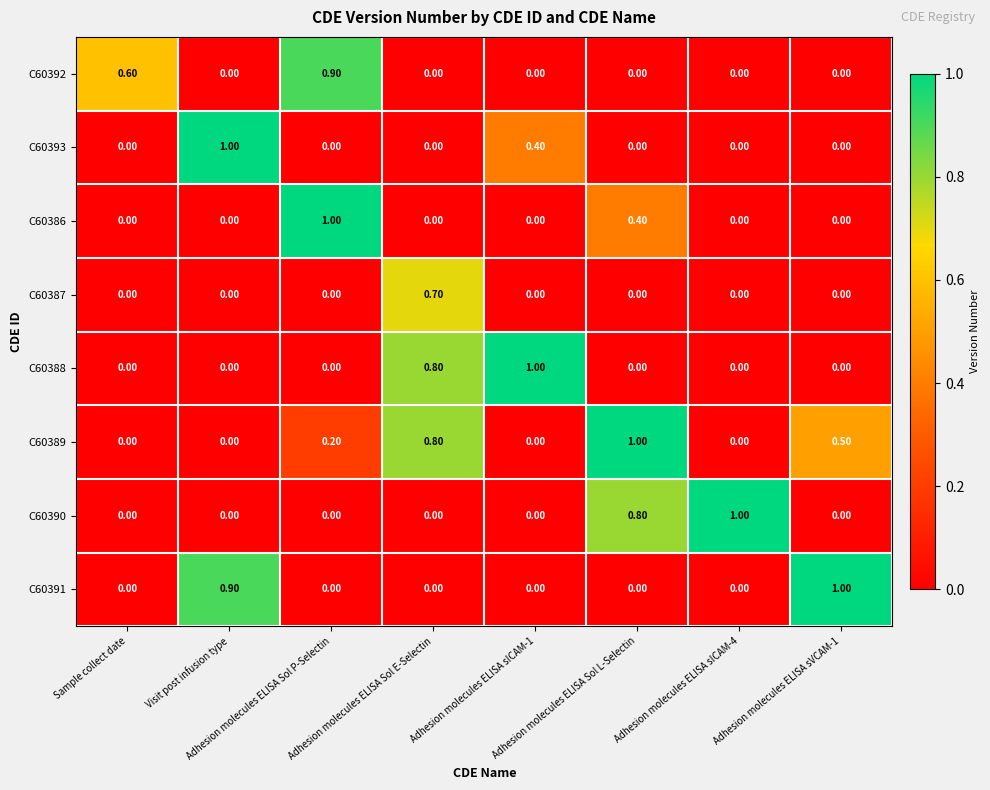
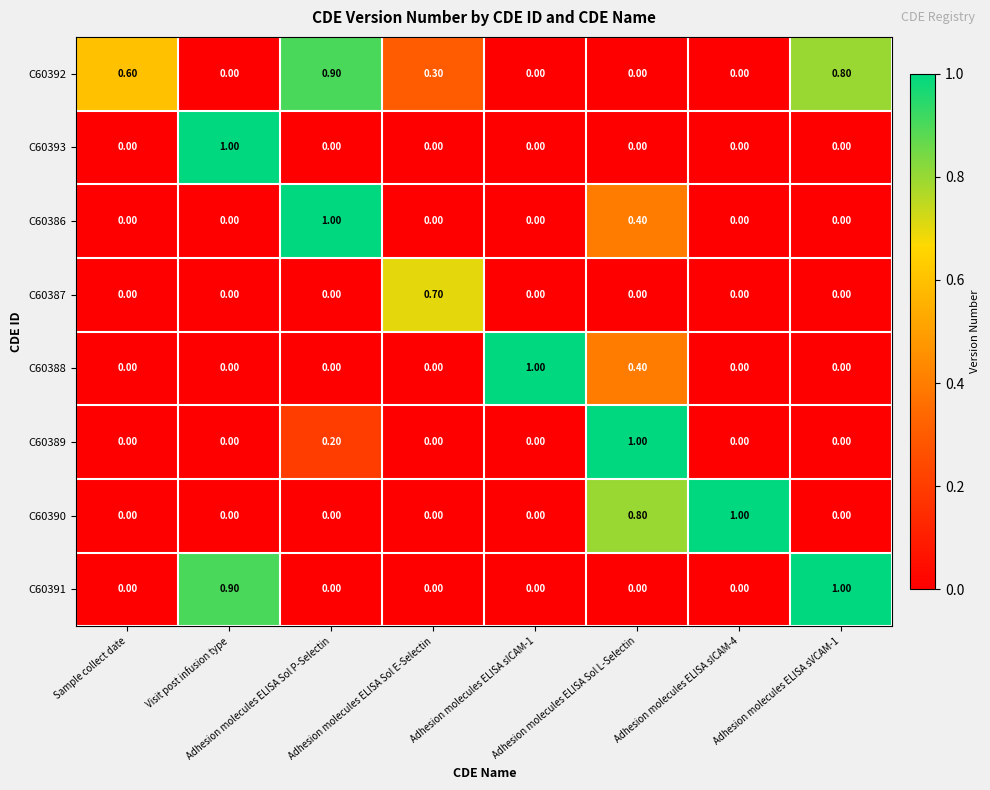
C60392, Adhesion molecules ELISA Sol E-Selectin: 0.00 -> 0.30
C60392, Adhesion molecules ELISA sVCAM-1: 0.00 -> 0.80
C60393, Adhesion molecules ELISA sICAM-1: 0.40 -> 0.00
C60388, Adhesion molecules ELISA Sol E-Selectin: 0.80 -> 0.00
C60388, Adhesion molecules ELISA Sol L-Selectin: 0.00 -> 0.40
C60389, Adhesion molecules ELISA Sol E-Selectin: 0.80 -> 0.00
C60389, Adhesion molecules ELISA sVCAM-1: 0.50 -> 0.00
